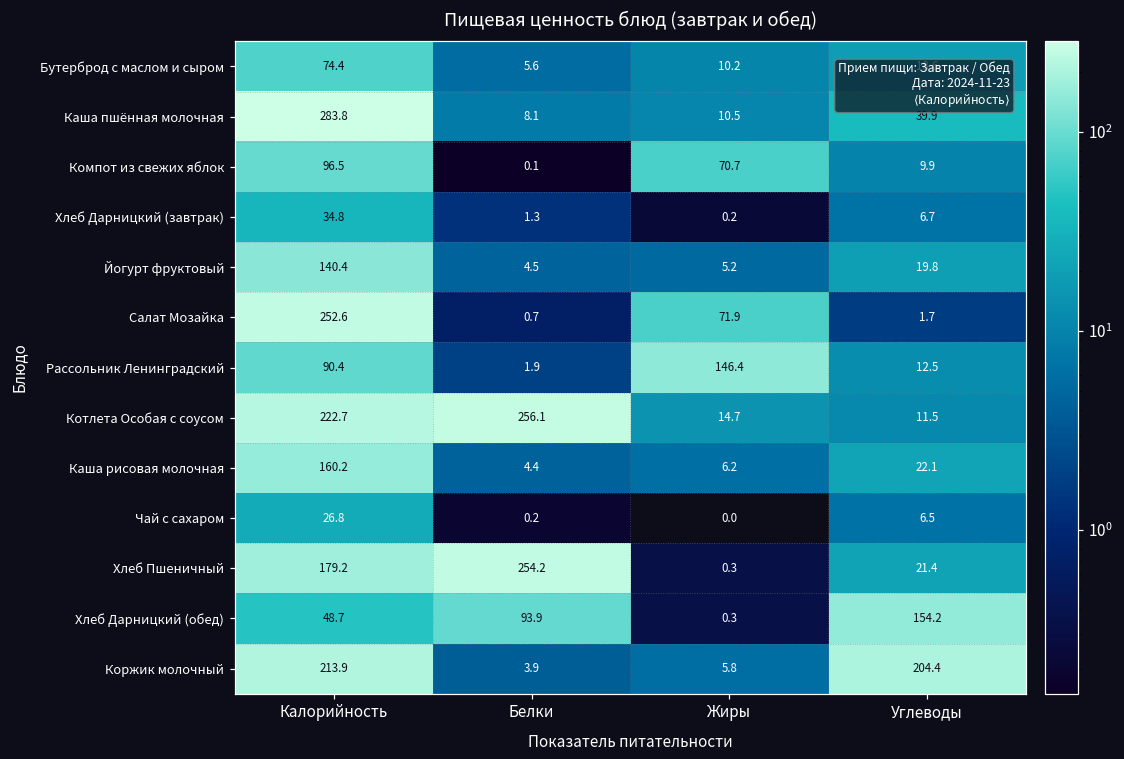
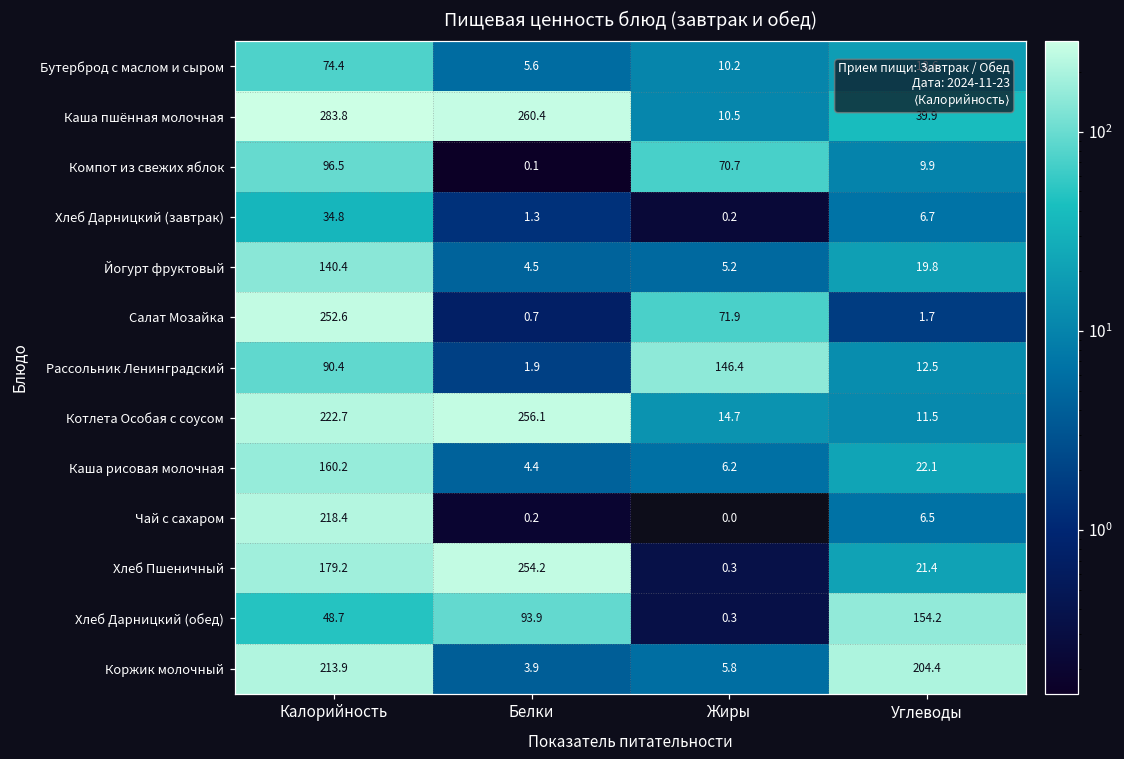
Каша пшённая молочная, Белки: 8.1 -> 260.4
Чай с сахаром, Калорийность: 26.8 -> 218.4
